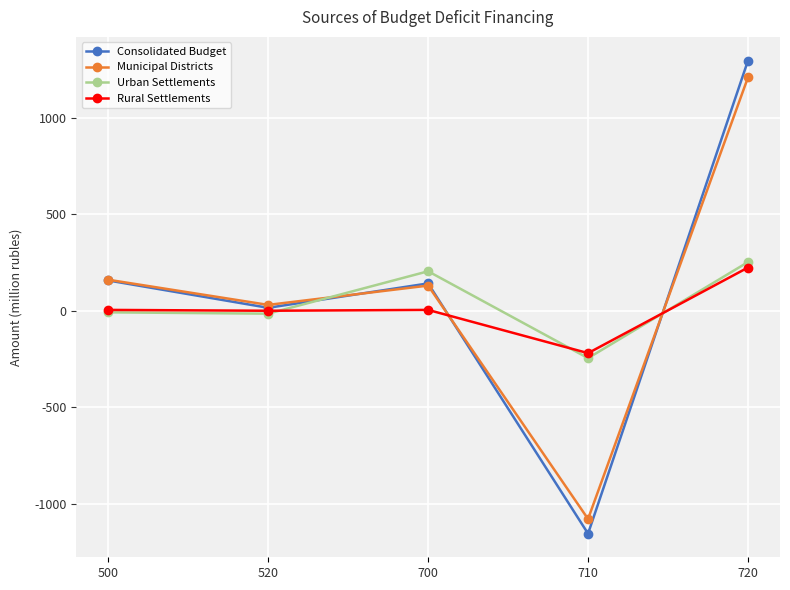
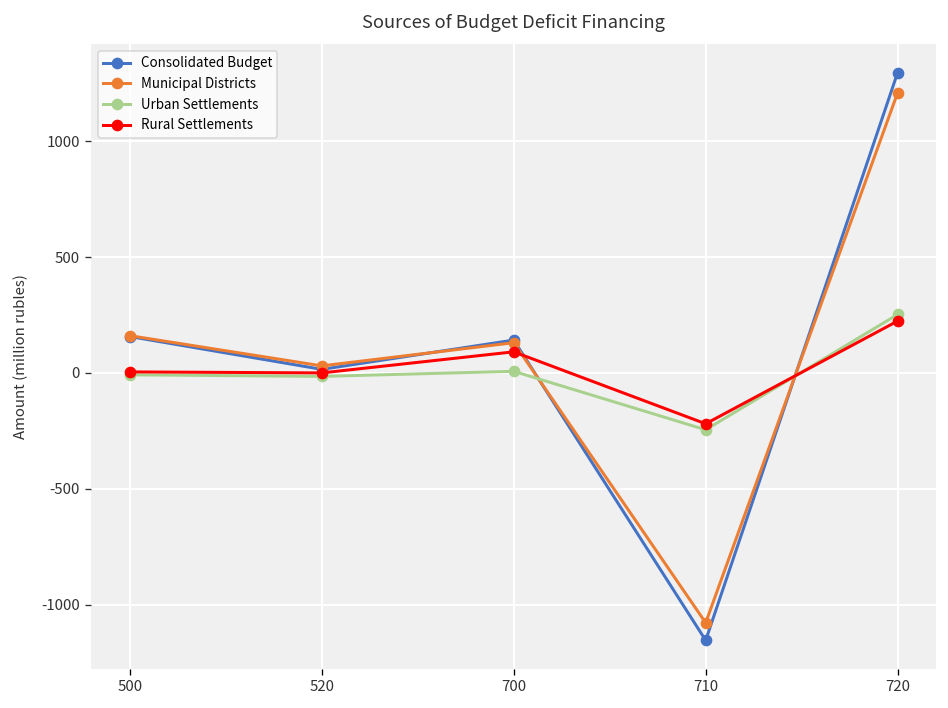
Urban Settlements, 700: 200 -> 10
Rural Settlements, 700: 0 -> 90
